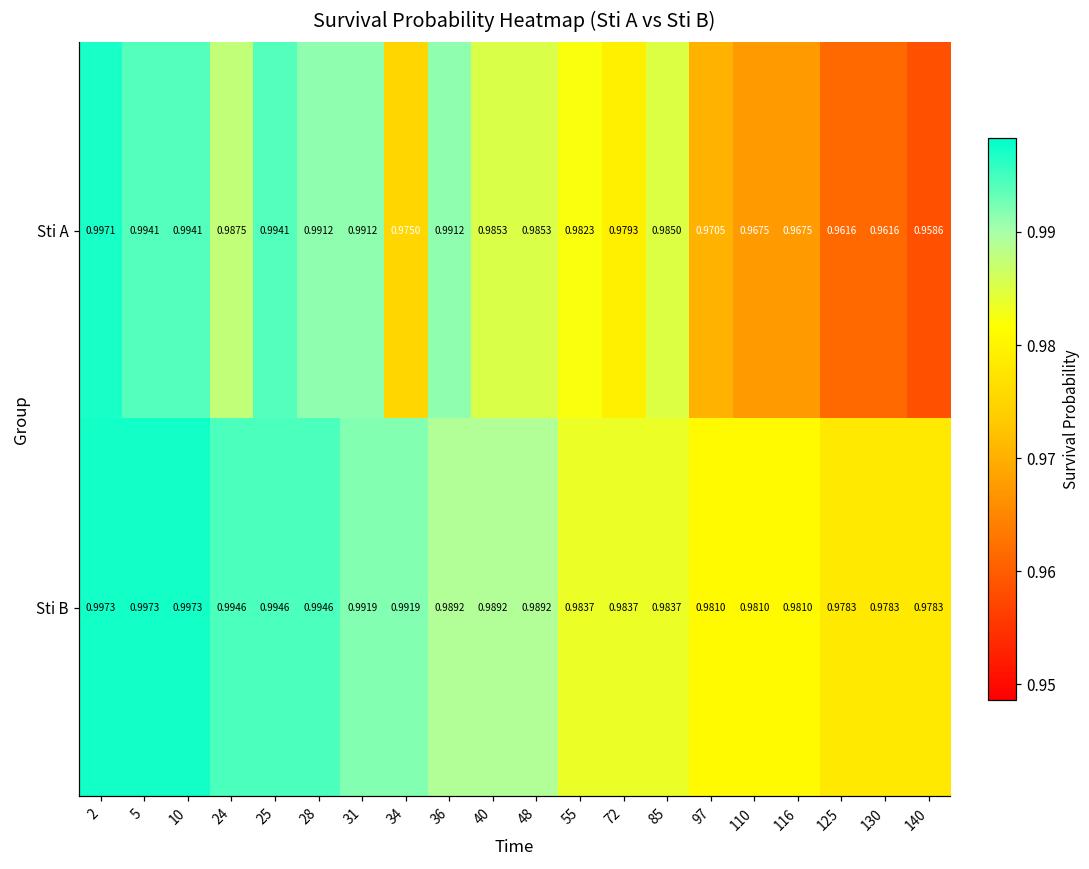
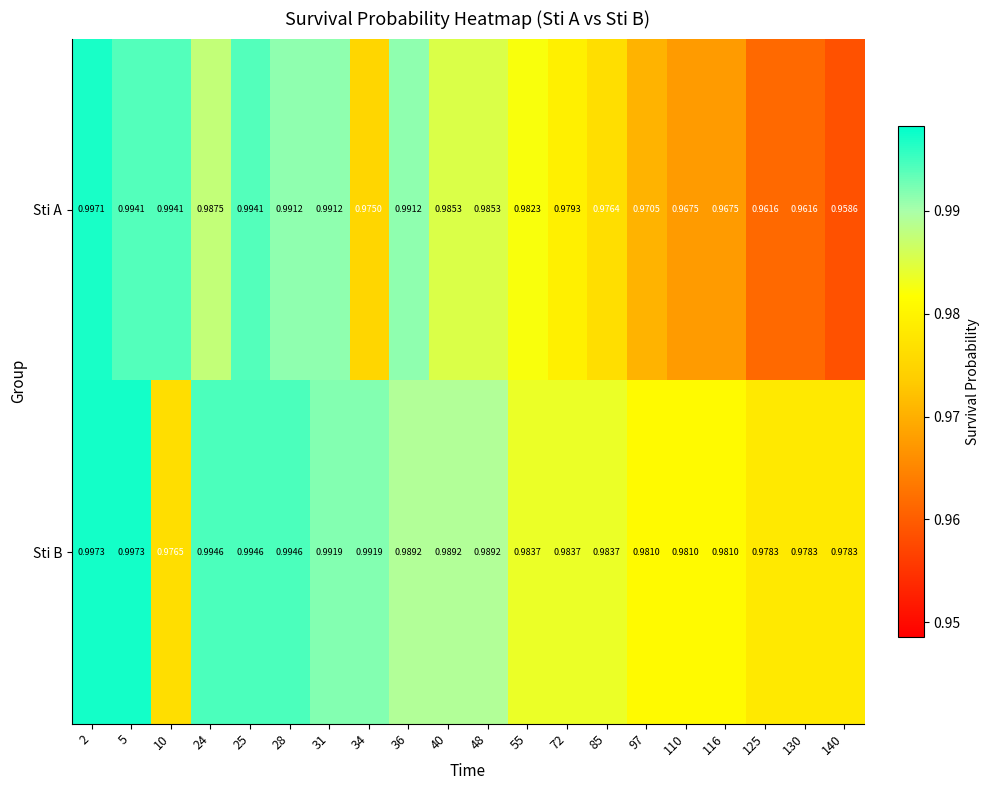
Sti A, 85: 0.9850 -> 0.9764
Sti B, 10: 0.9973 -> 0.9765
